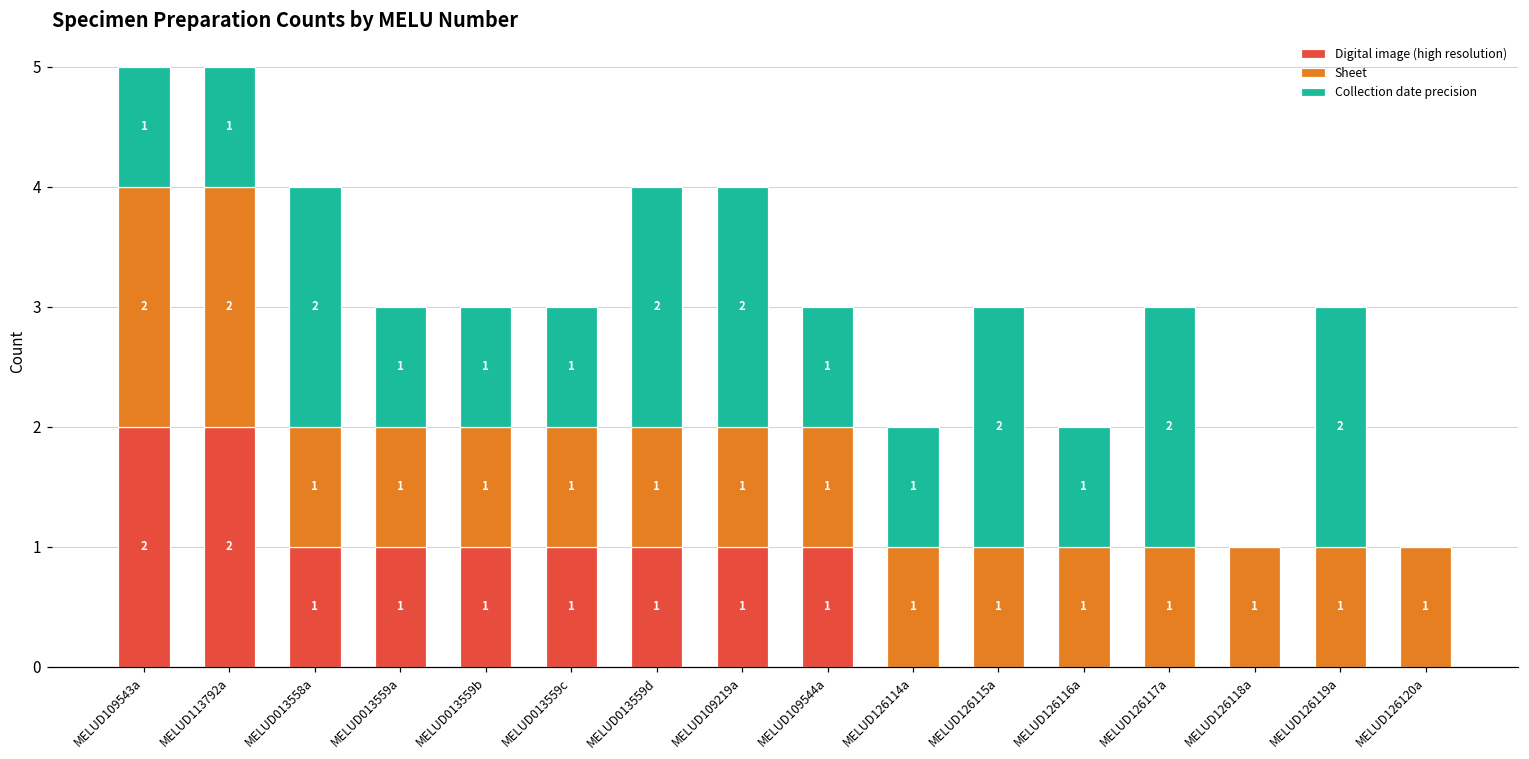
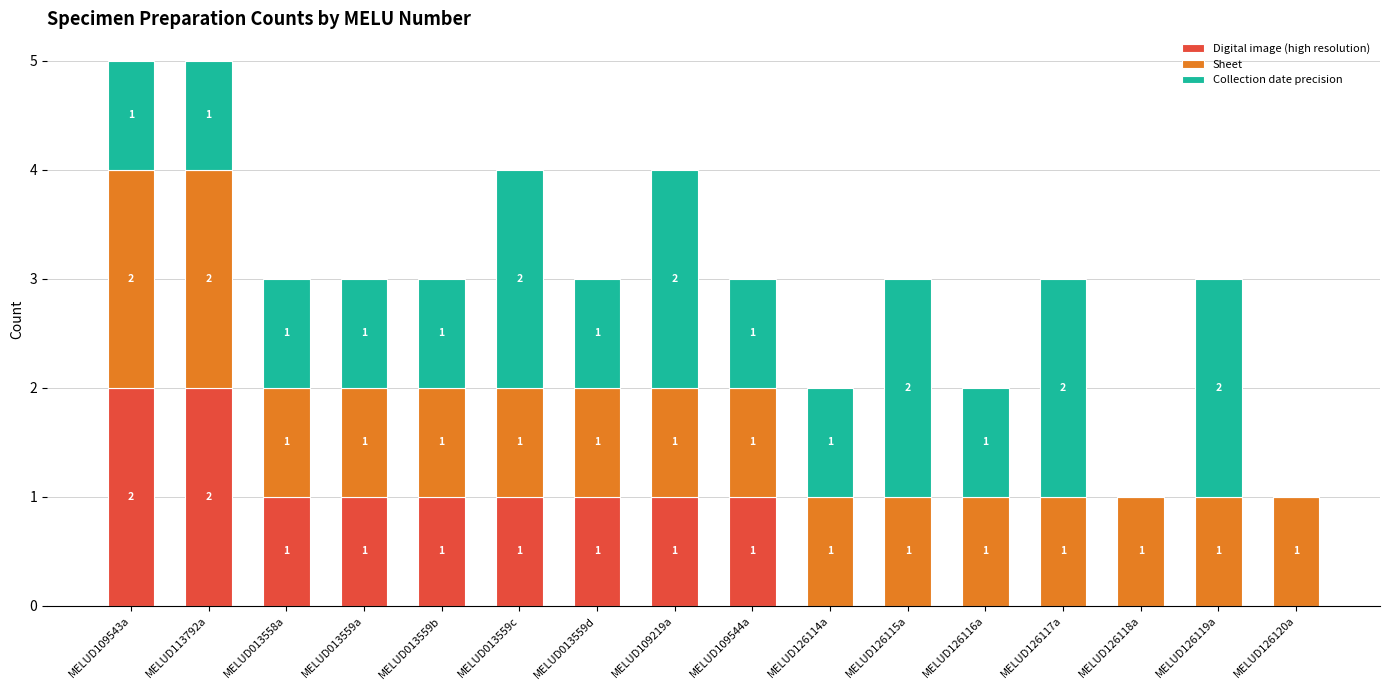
Collection date precision, MELUD013558a: 2 -> 1
Collection date precision, MELUD013559c: 1 -> 2
Collection date precision, MELUD013559d: 2 -> 1
